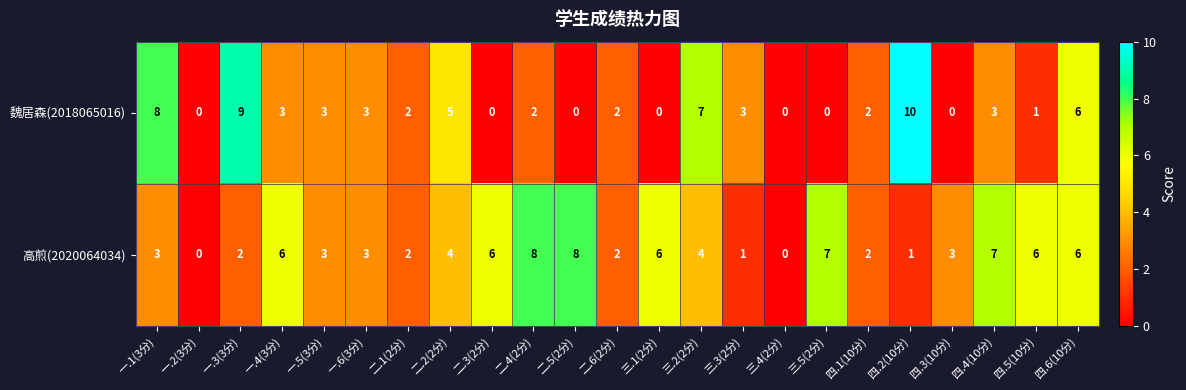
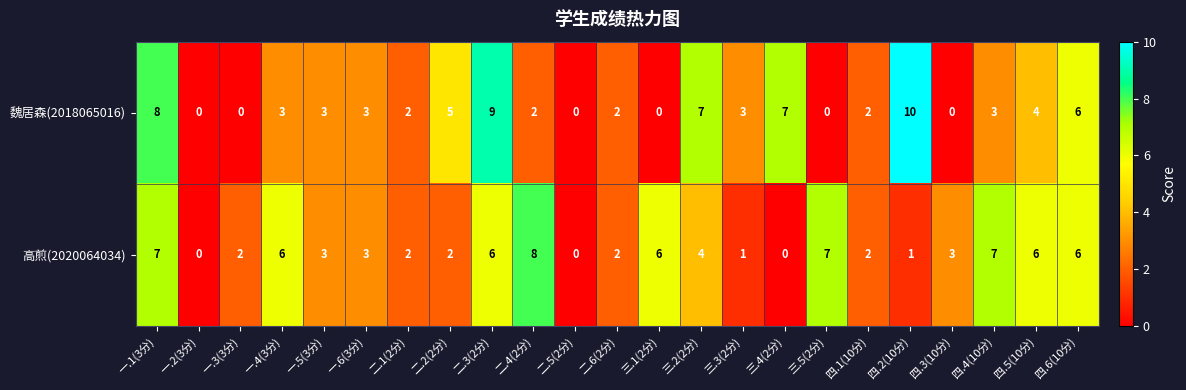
魏居森(2018065016), 一.3(3分): 9 -> 0
魏居森(2018065016), 二.3(2分): 0 -> 9
魏居森(2018065016), 三.4(2分): 0 -> 7
魏居森(2018065016), 四.5(10分): 1 -> 4
高煎(2020064034), 一.1(3分): 3 -> 7
高煎(2020064034), 二.2(2分): 4 -> 2
高煎(2020064034), 二.5(2分): 8 -> 0
